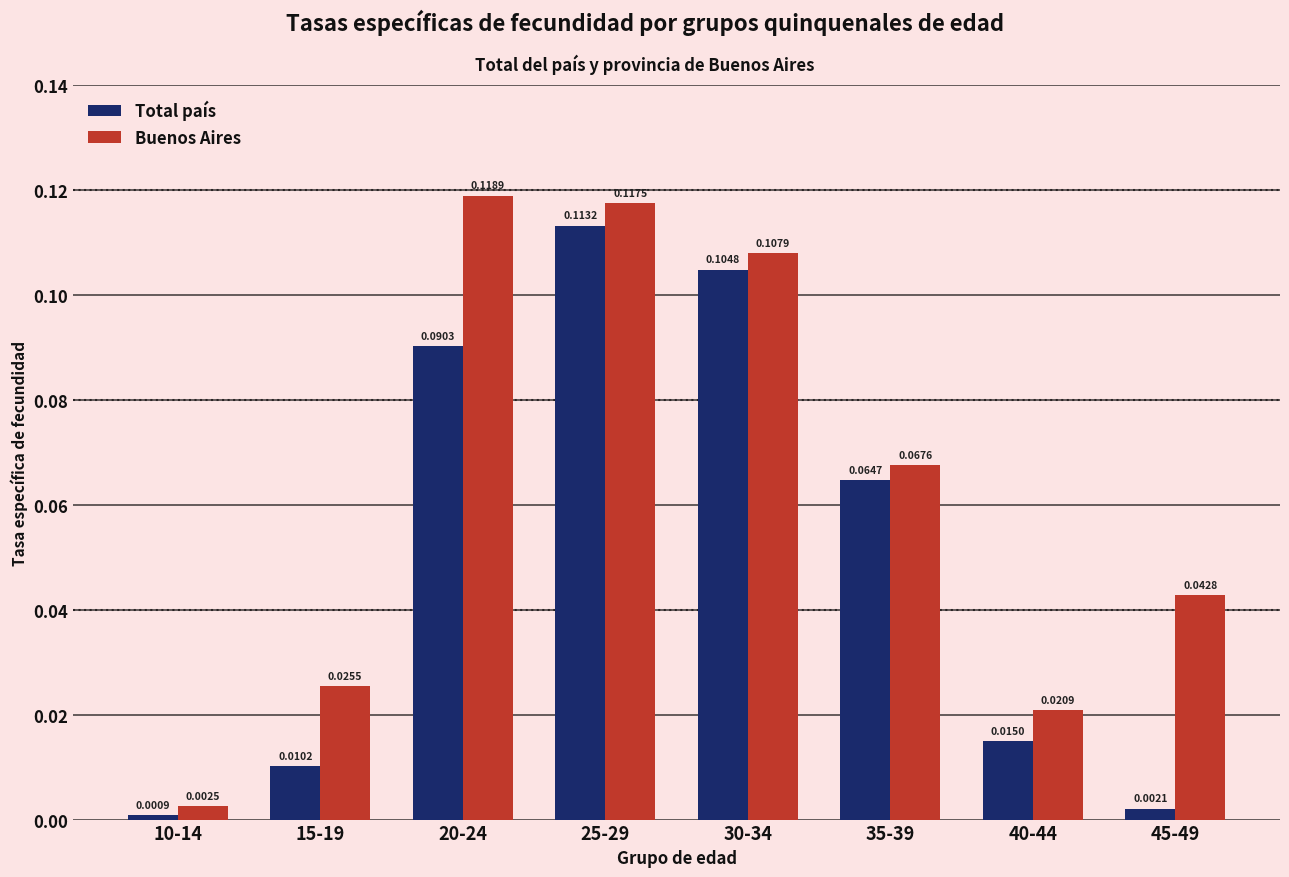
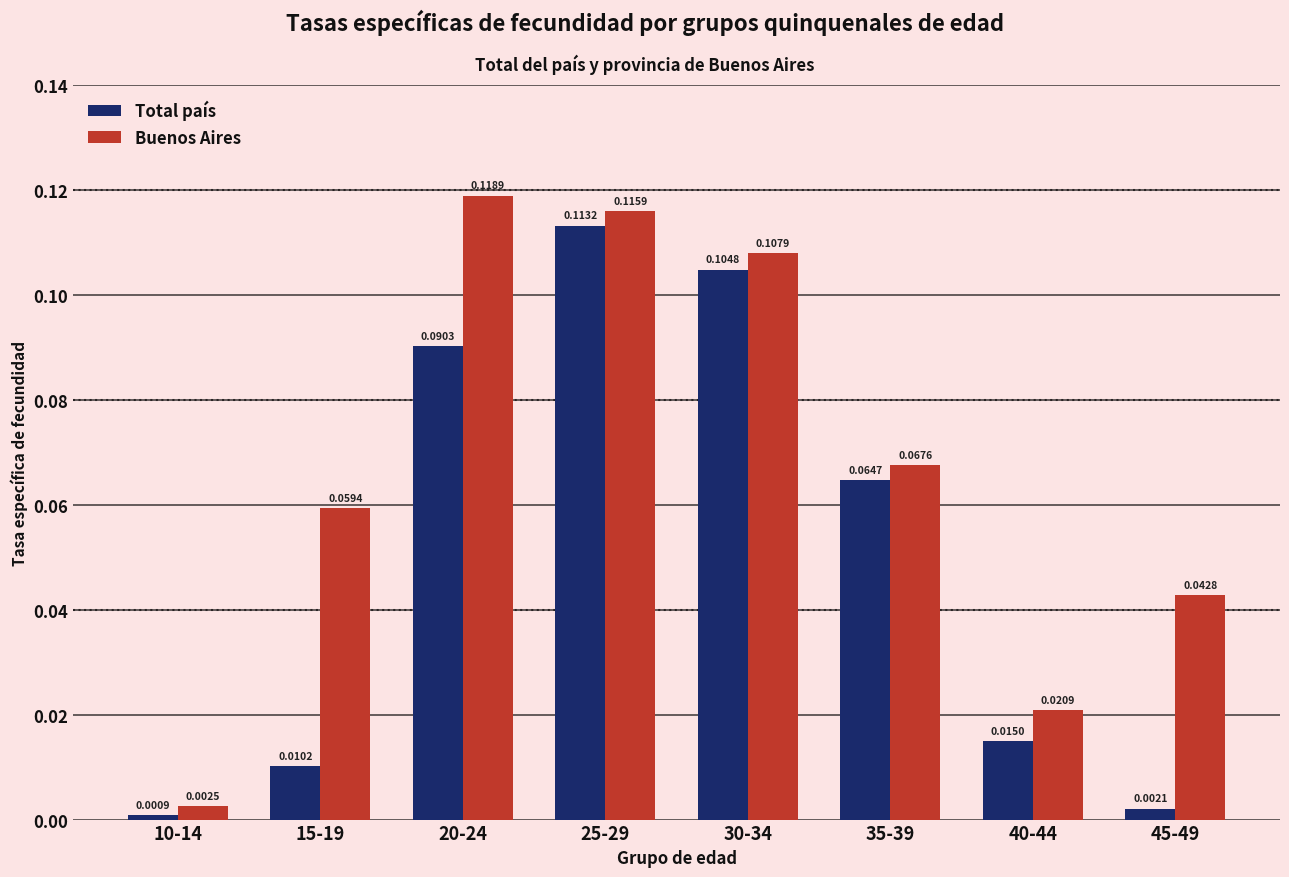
Buenos Aires, 15-19: 0.0255 -> 0.0594
Buenos Aires, 25-29: 0.1175 -> 0.1159
